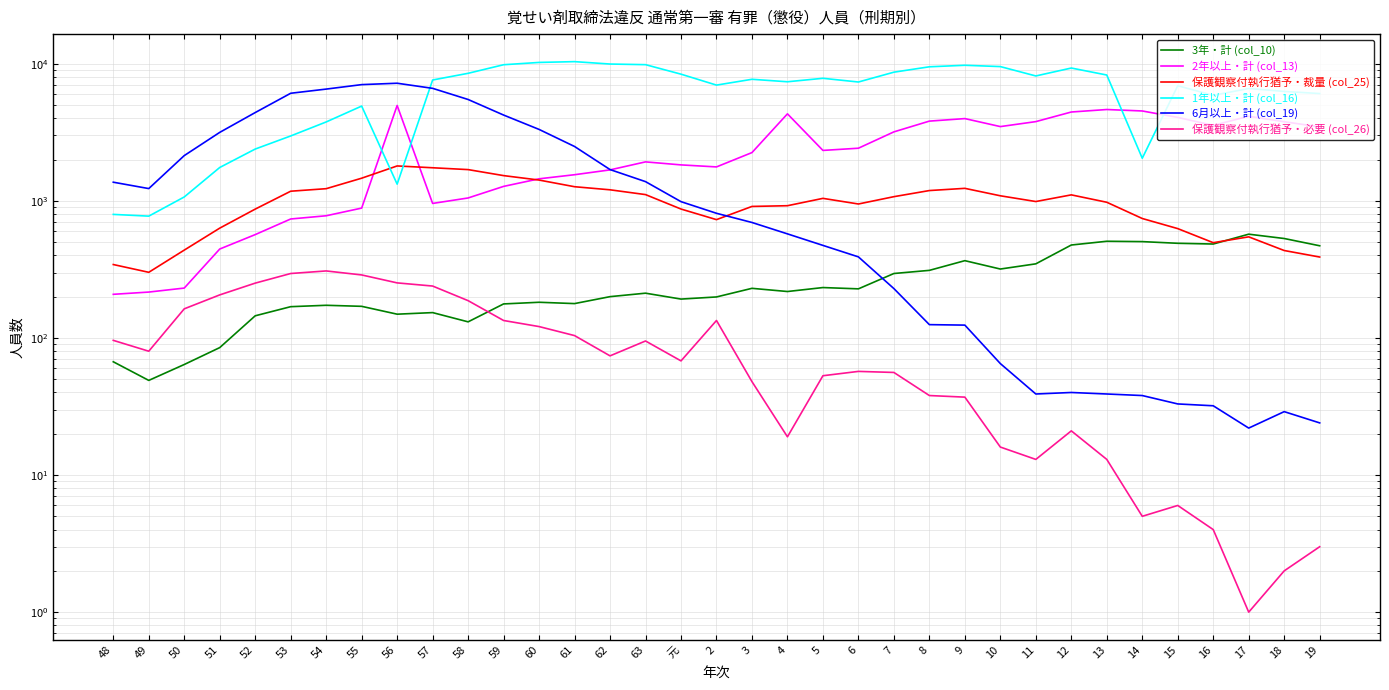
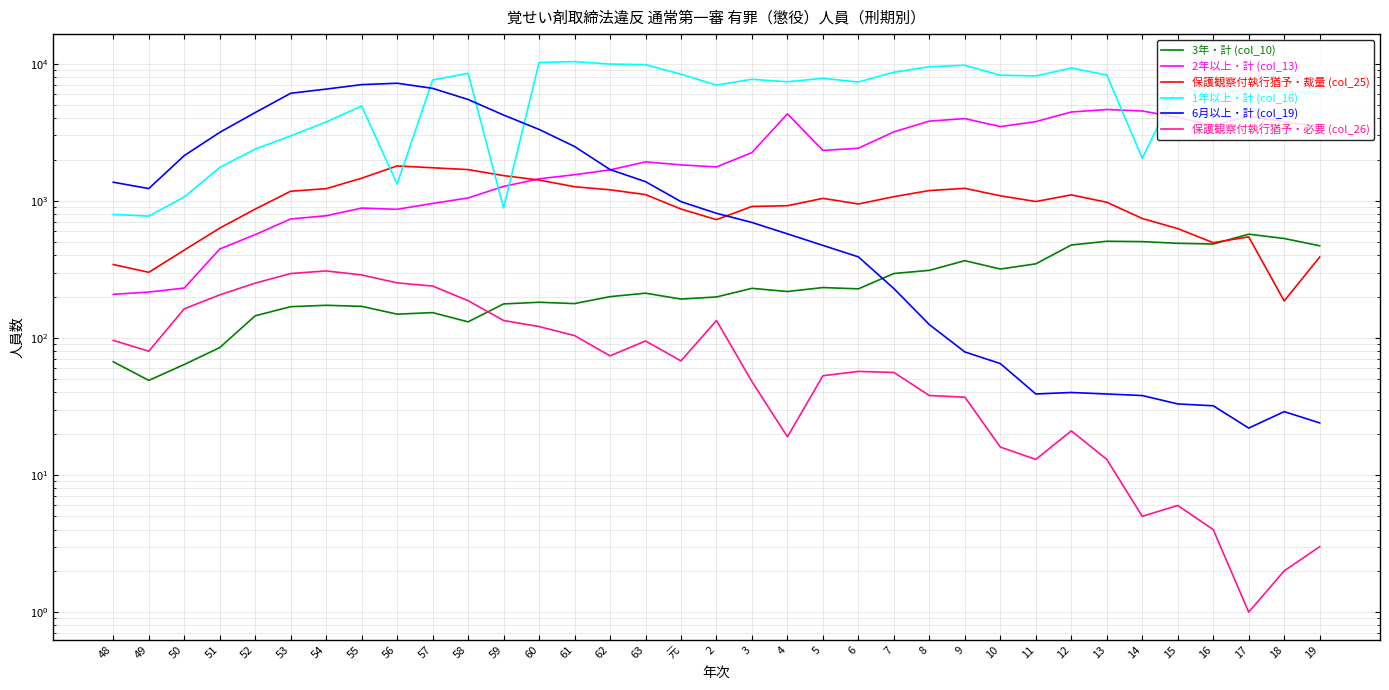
2年以上・計 (col_13), 56: 5000 -> 900
1年以上・計 (col_16), 59: 10000 -> 900
6月以上・計 (col_19), 9: 120 -> 80
1年以上・計 (col_16), 10: 10000 -> 8000
保護観察付執行猶予・裁量 (col_25), 18: 430 -> 190
